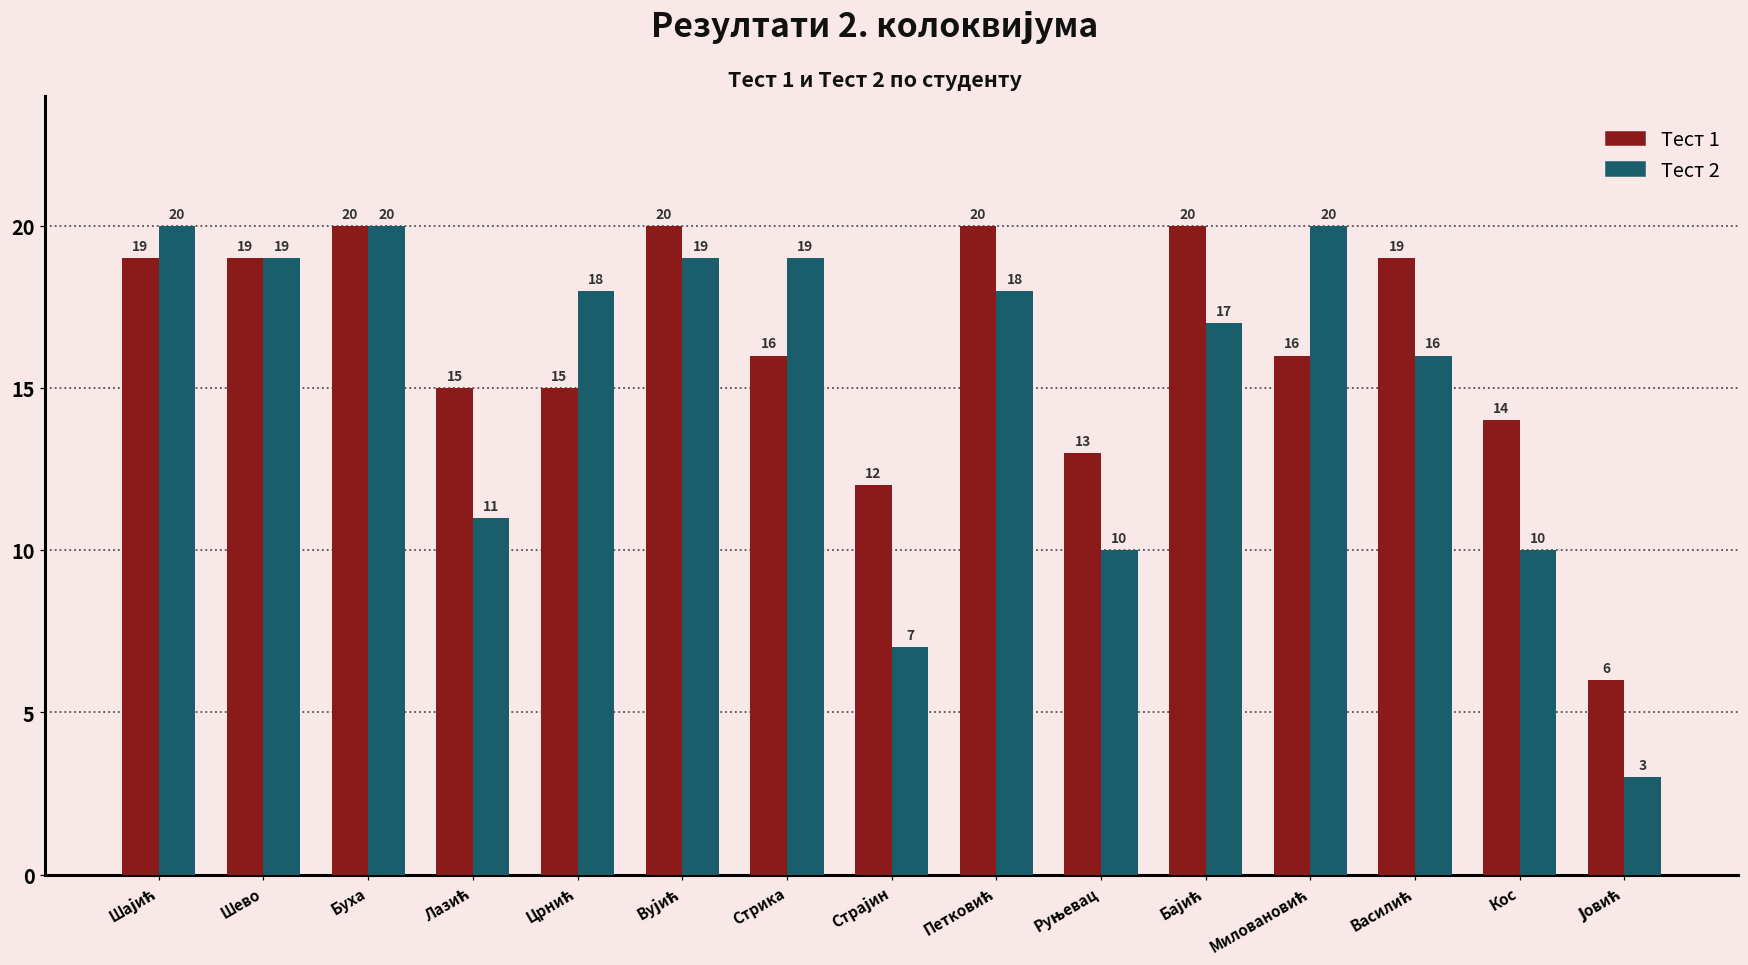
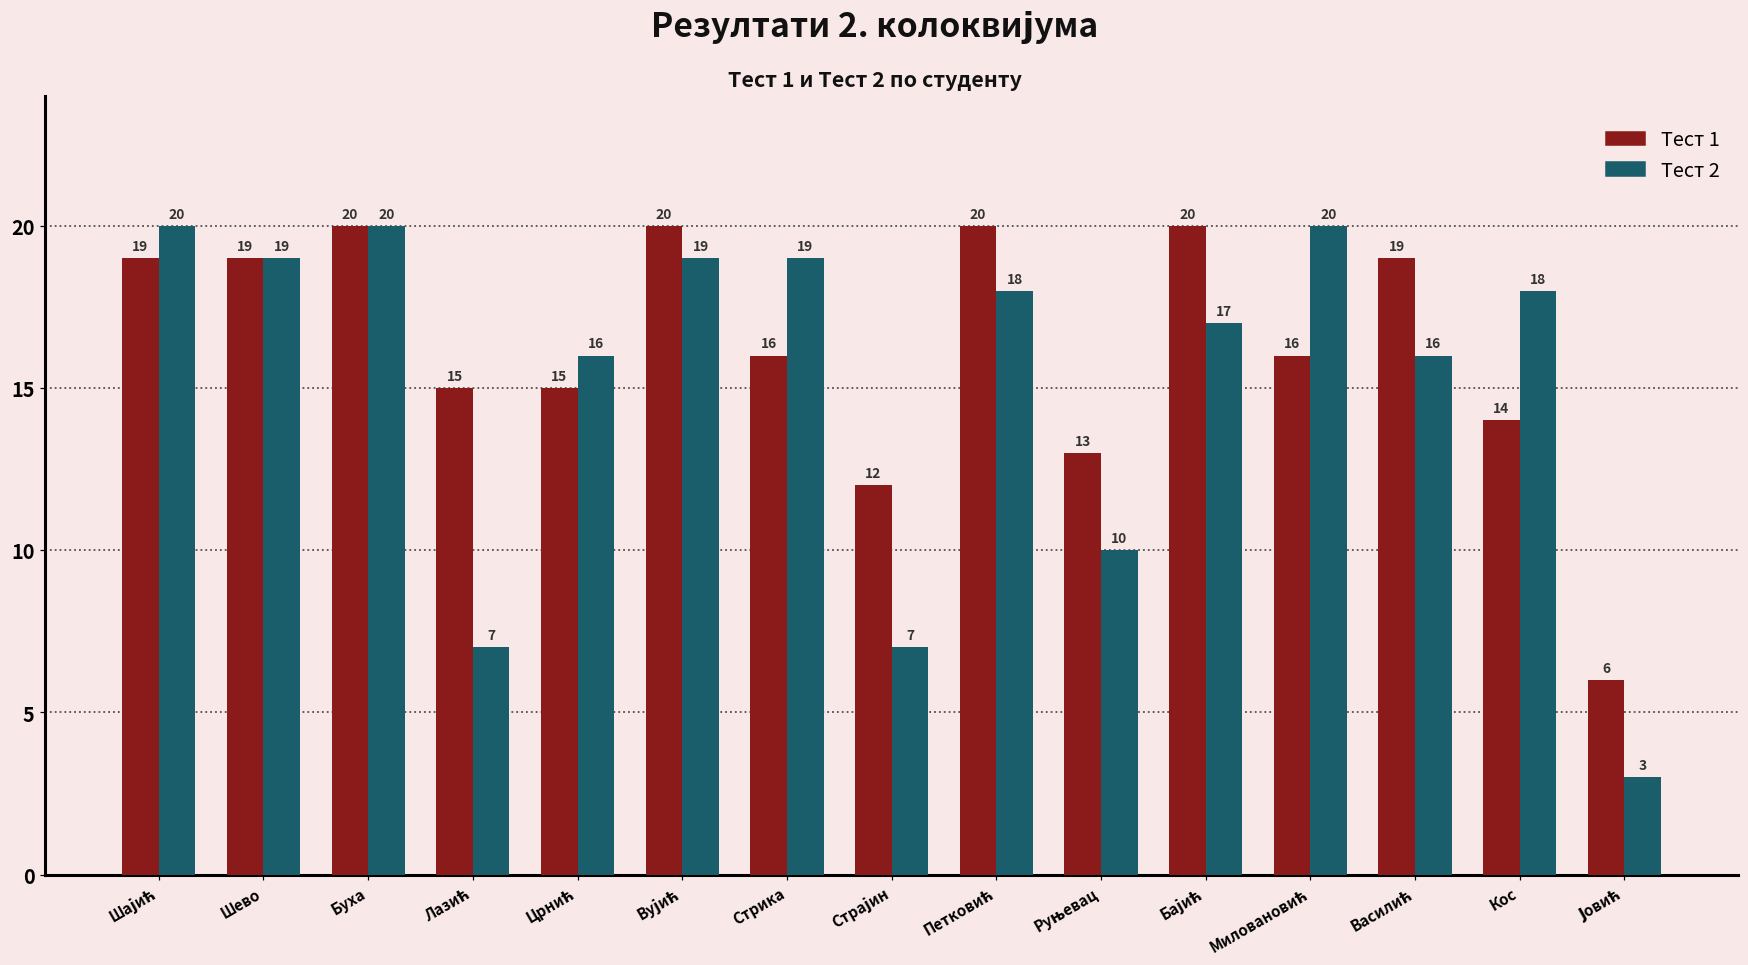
Тест 2, Лазић: 11 -> 7
Тест 2, Црнић: 18 -> 16
Тест 2, Кос: 10 -> 18
